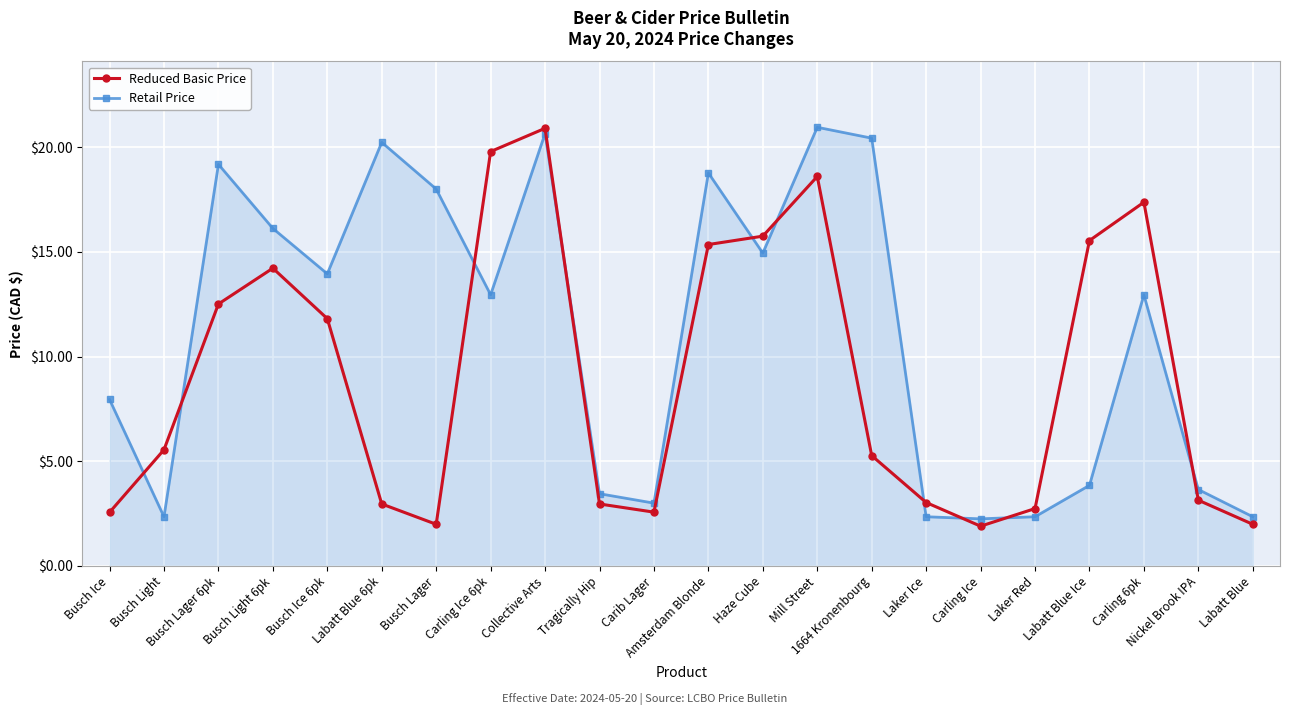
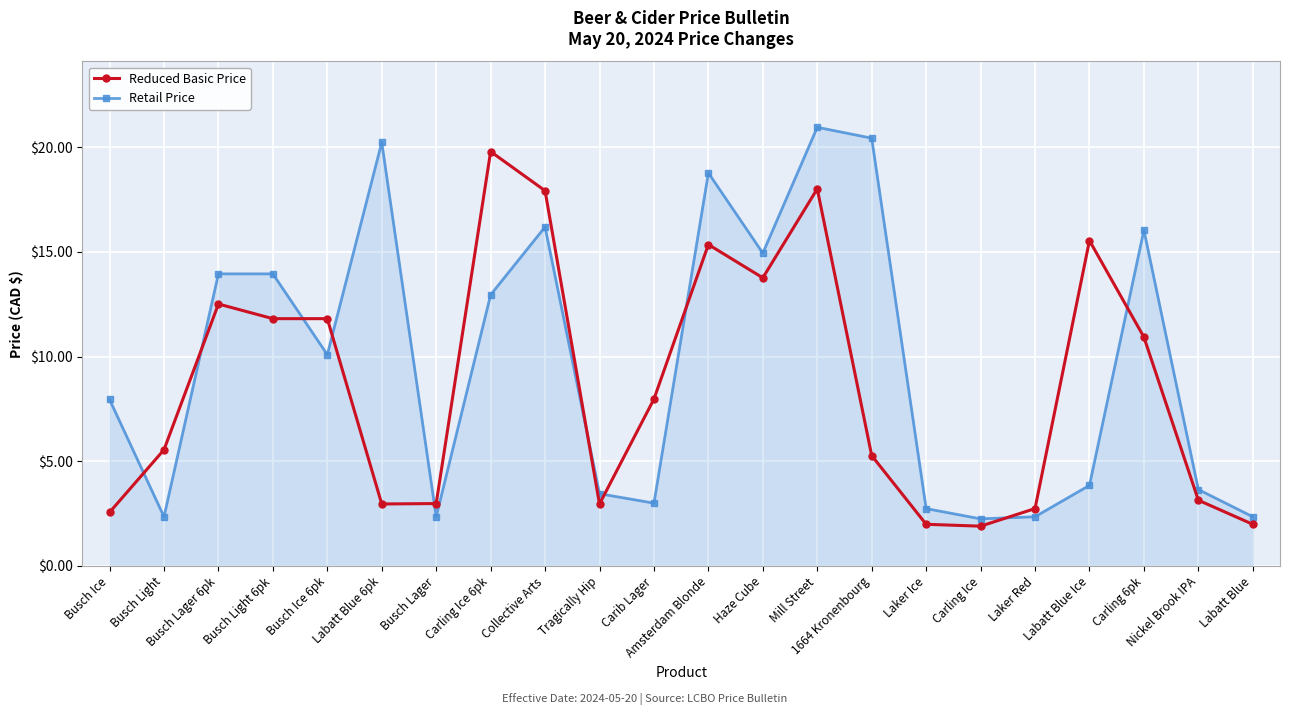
Retail Price, Busch Lager 6pk: $19.2 -> $14.0
Reduced Basic Price, Busch Light 6pk: $14.2 -> $11.8
Retail Price, Busch Light 6pk: $16.1 -> $14.0
Retail Price, Busch Ice 6pk: $14.0 -> $10.1
Reduced Basic Price, Busch Lager: $2.0 -> $3.0
Retail Price, Busch Lager: $18.0 -> $2.4
Reduced Basic Price, Collective Arts: $20.9 -> $17.9
Retail Price, Collective Arts: $20.7 -> $16.2
Reduced Basic Price, Carib Lager: $2.6 -> $8.0
Reduced Basic Price, Haze Cube: $15.8 -> $13.8
Reduced Basic Price, Mill Street: $18.6 -> $18.0
Reduced Basic Price, Laker Ice: $3.0 -> $2.0
Retail Price, Laker Ice: $2.4 -> $2.7
Reduced Basic Price, Carling 6pk: $17.4 -> $10.9
Retail Price, Carling 6pk: $13.0 -> $16.0
